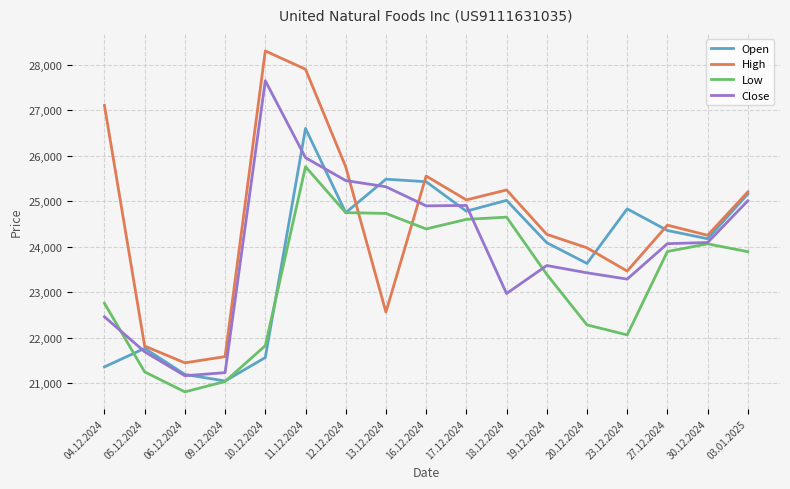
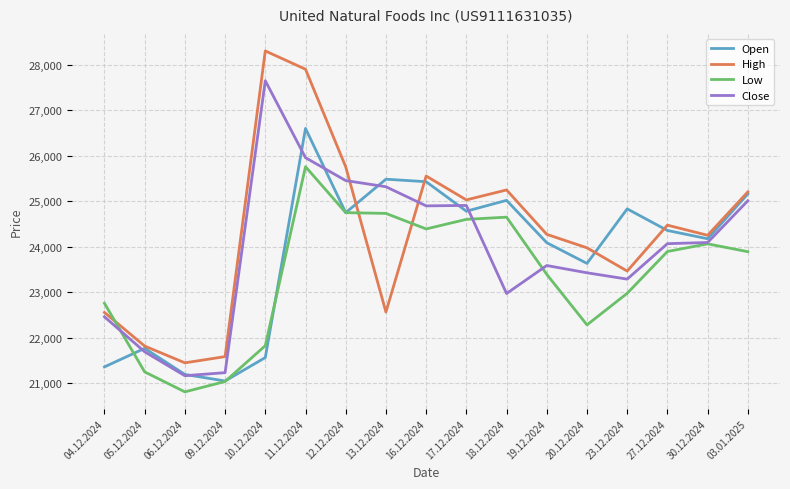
High, 04.12.2024: 27,100 -> 22,600
Low, 23.12.2024: 22,100 -> 23,000
